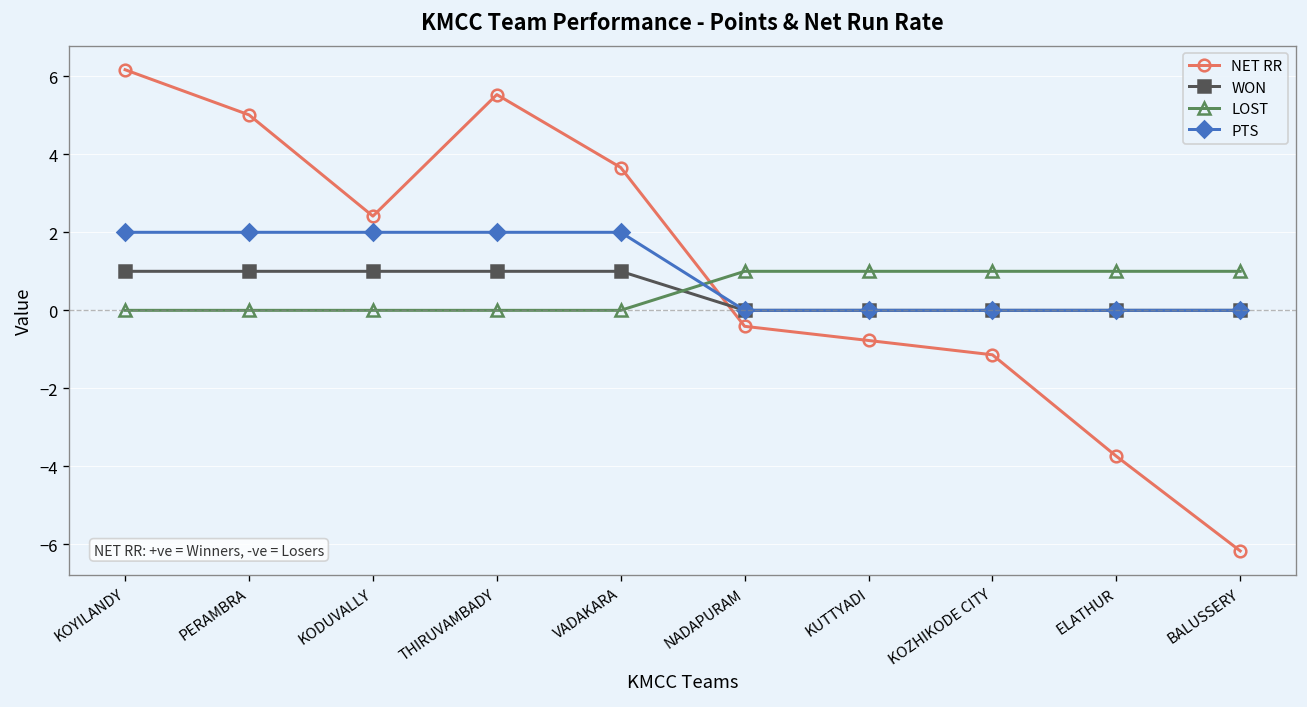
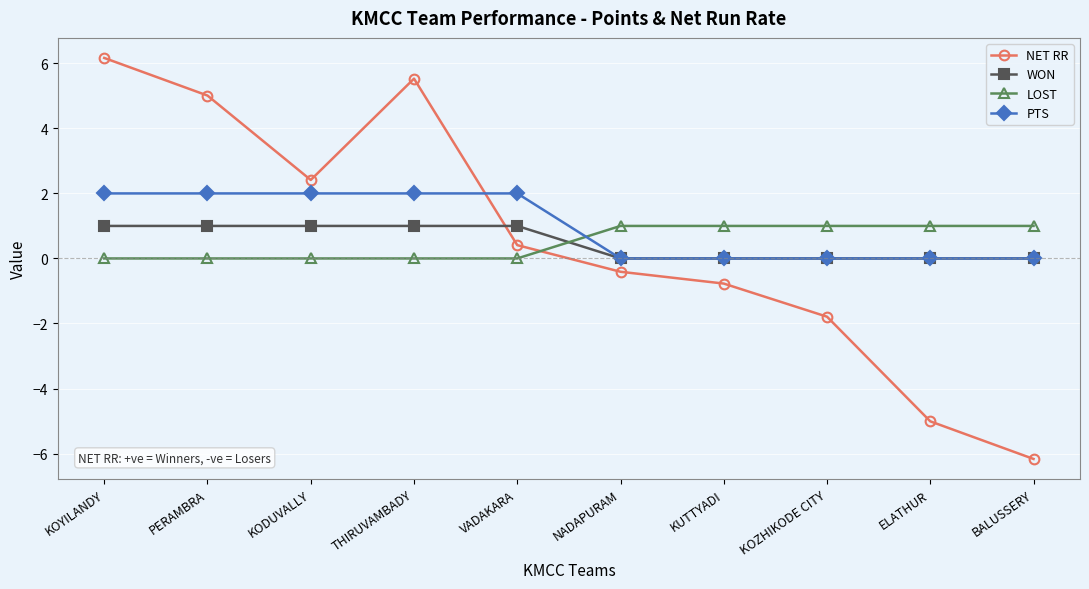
NET RR, VADAKARA: 3.7 -> 0.4
NET RR, KOZHIKODE CITY: -1.1 -> -1.8
NET RR, ELATHUR: -3.7 -> -5.0
